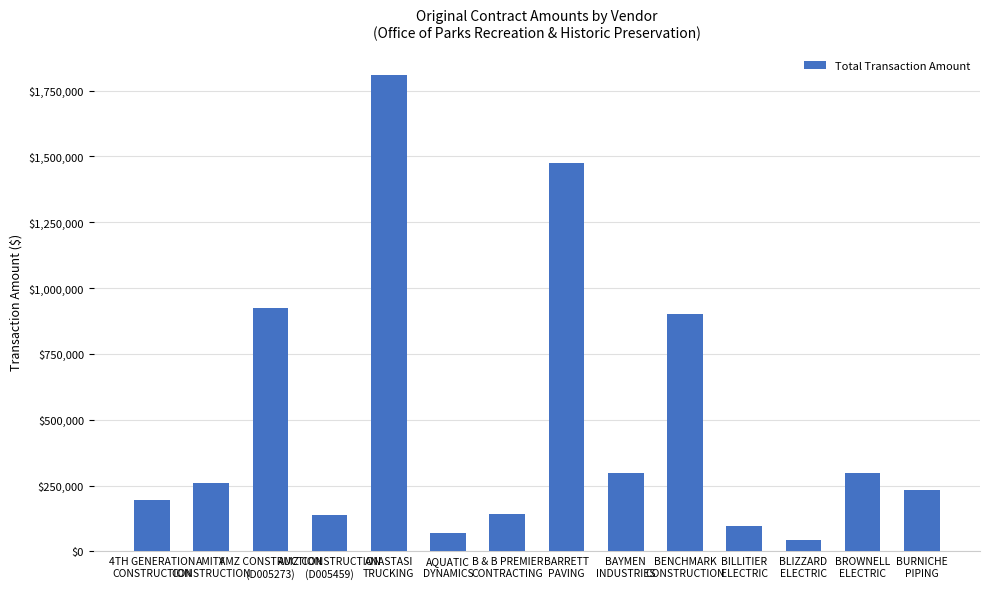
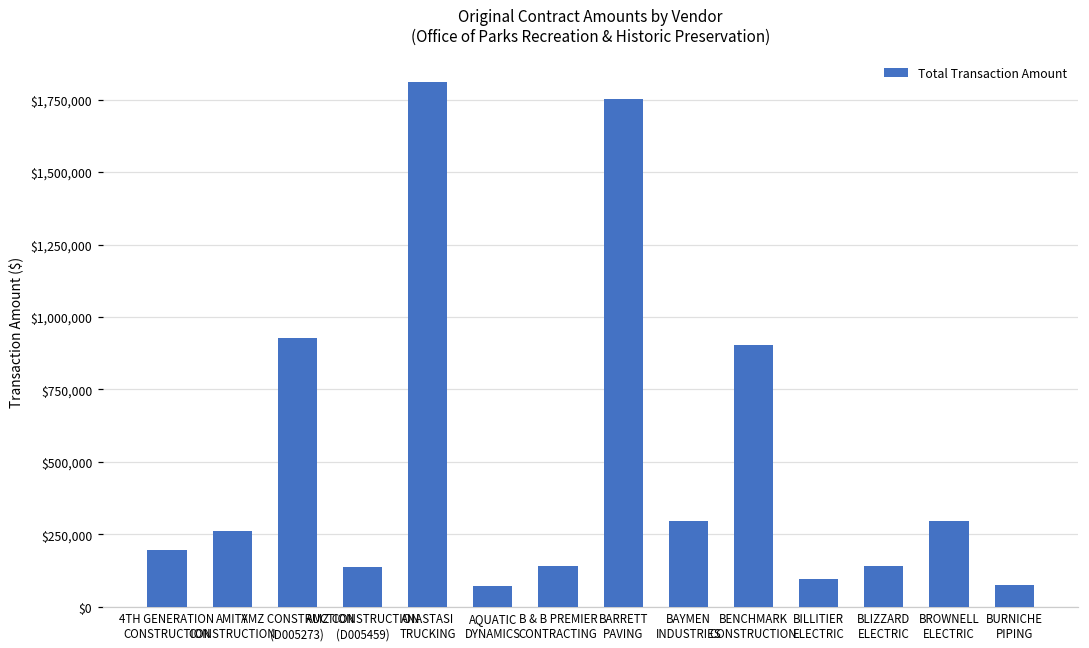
BARRETT PAVING: $1,470,000 -> $1,750,000
BLIZZARD ELECTRIC: $50,000 -> $140,000
BURNICHE PIPING: $230,000 -> $70,000
